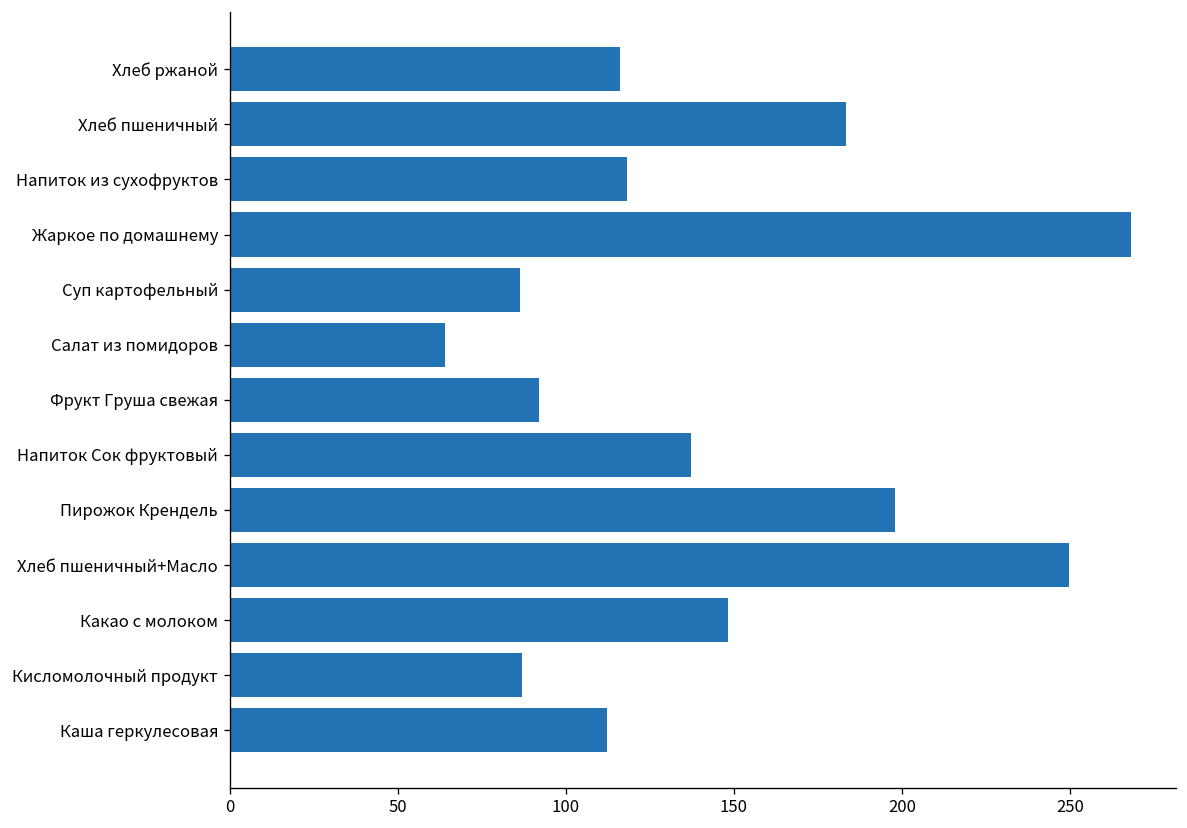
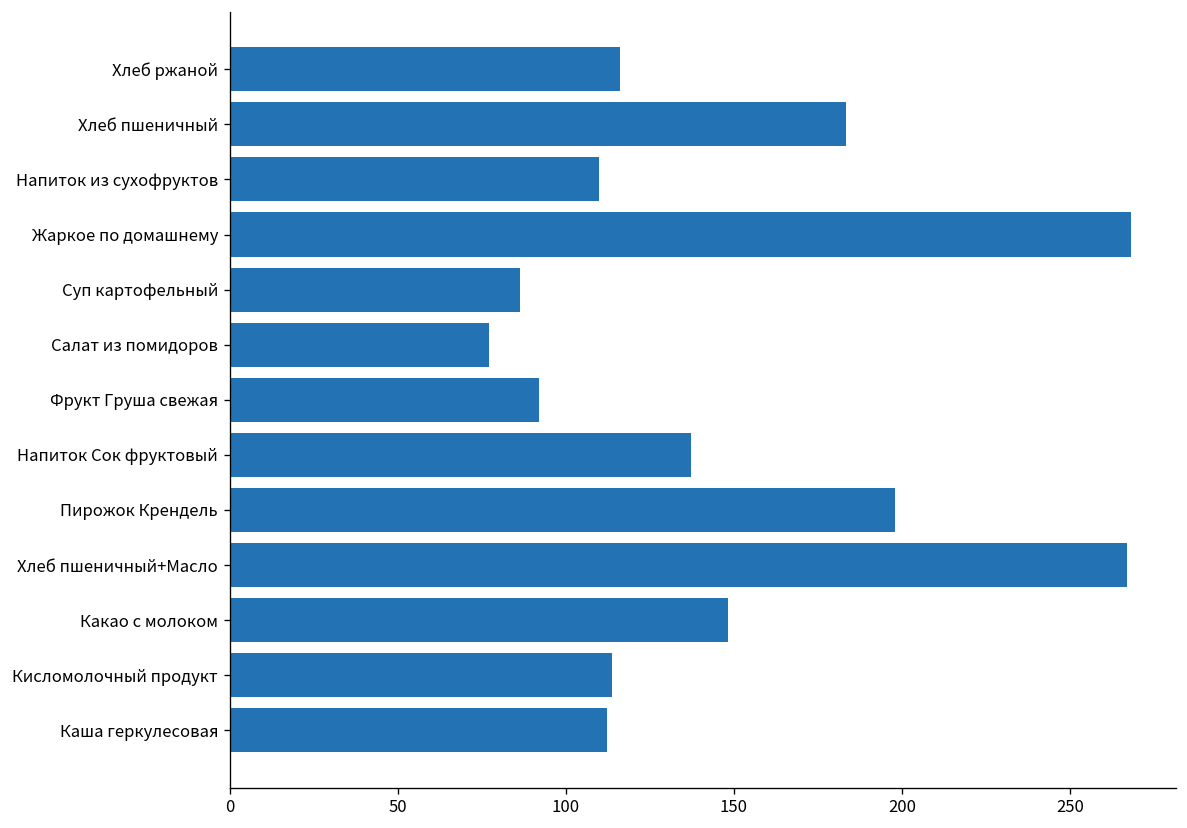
Напиток из сухофруктов: 118 -> 110
Салат из помидоров: 64 -> 77
Хлеб пшеничный+Масло: 250 -> 267
Кисломолочный продукт: 87 -> 114
